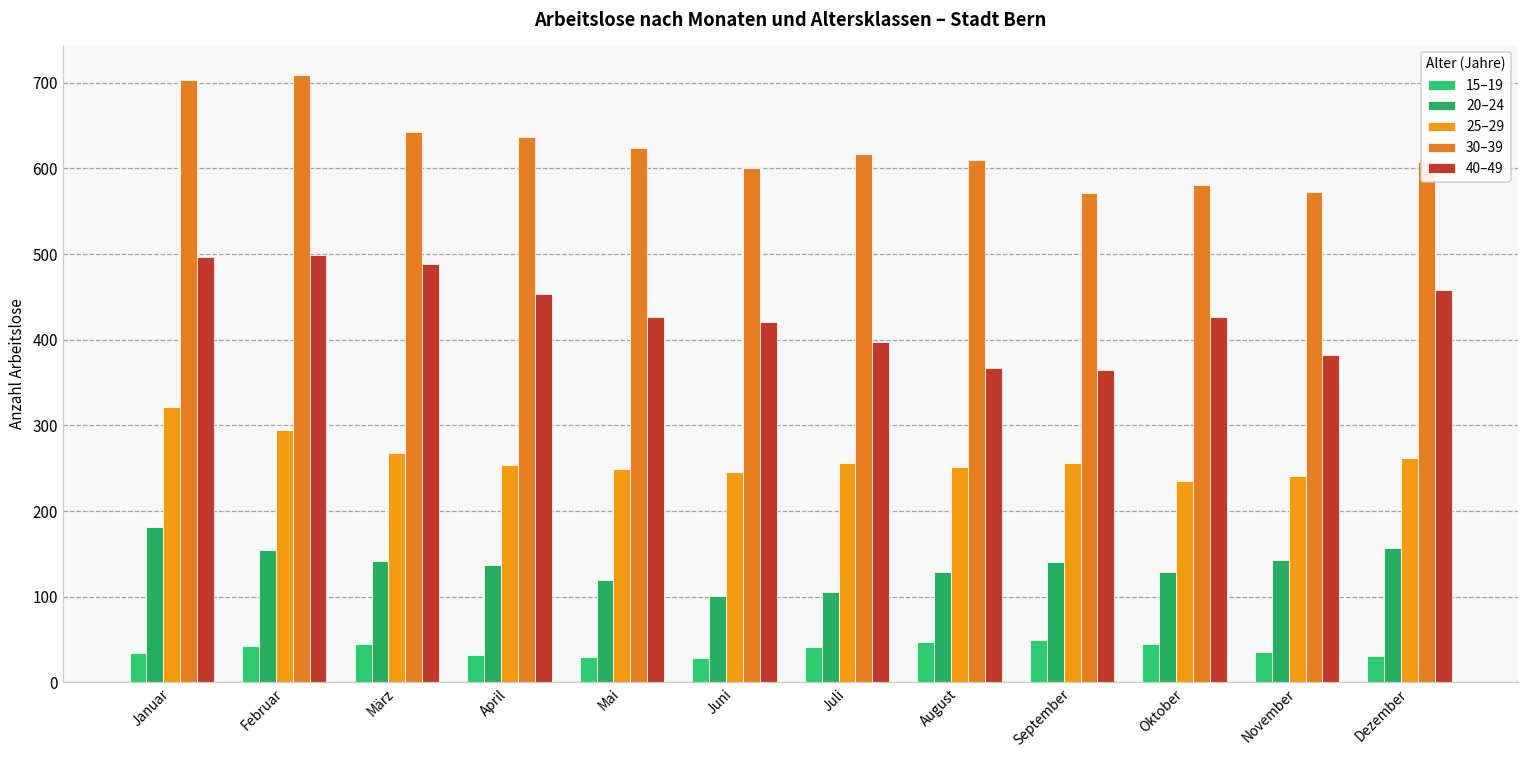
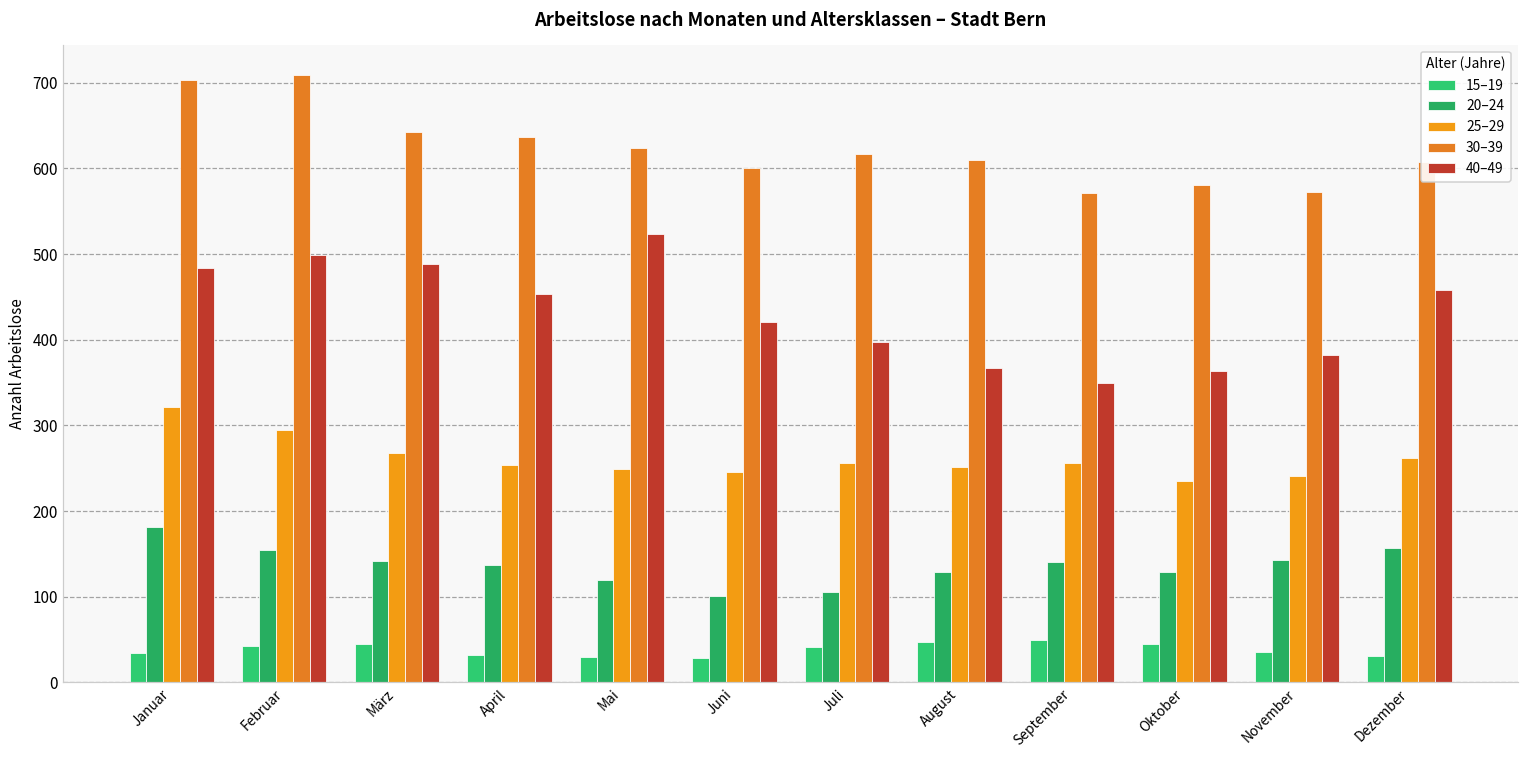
40–49, Januar: 500 -> 480
40–49, Mai: 430 -> 520
40–49, September: 370 -> 350
40–49, Oktober: 430 -> 360
